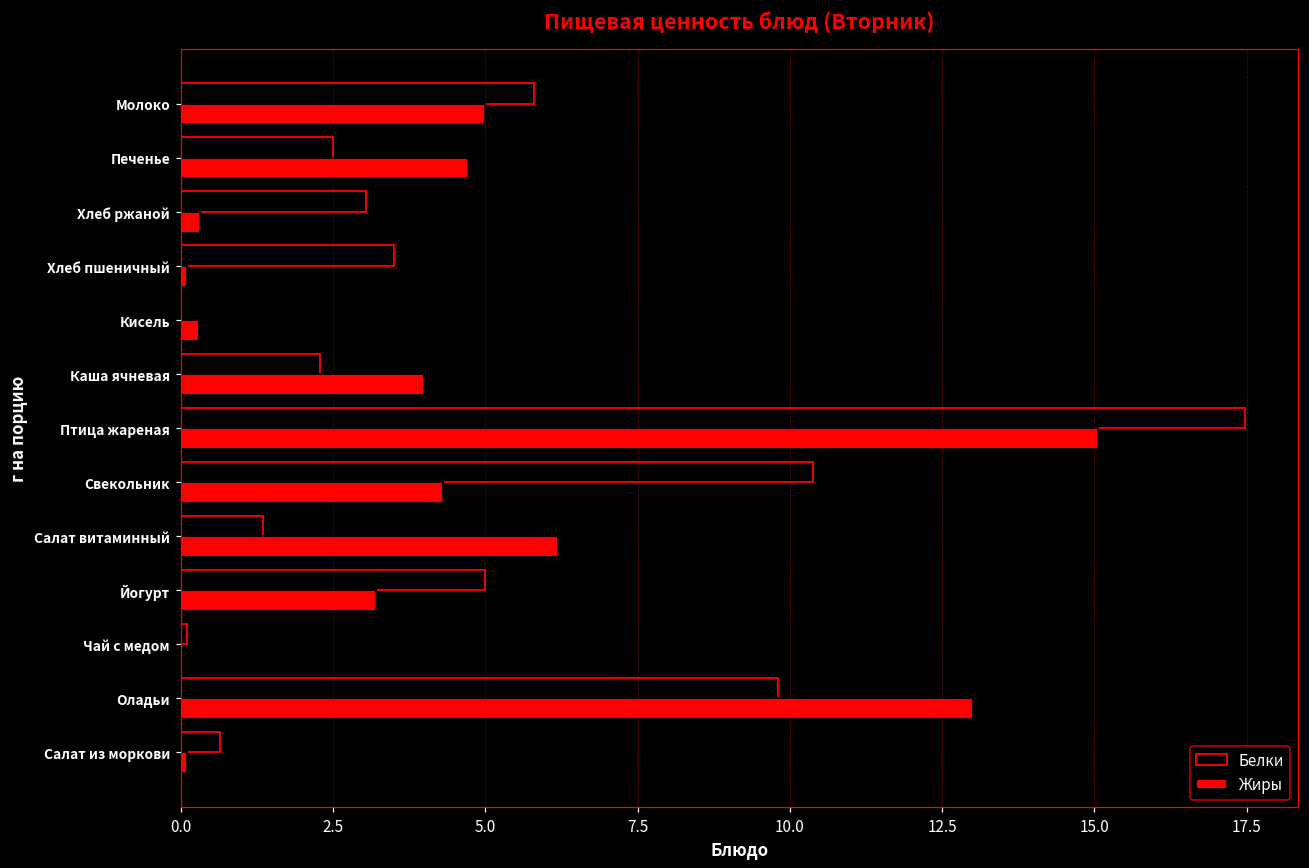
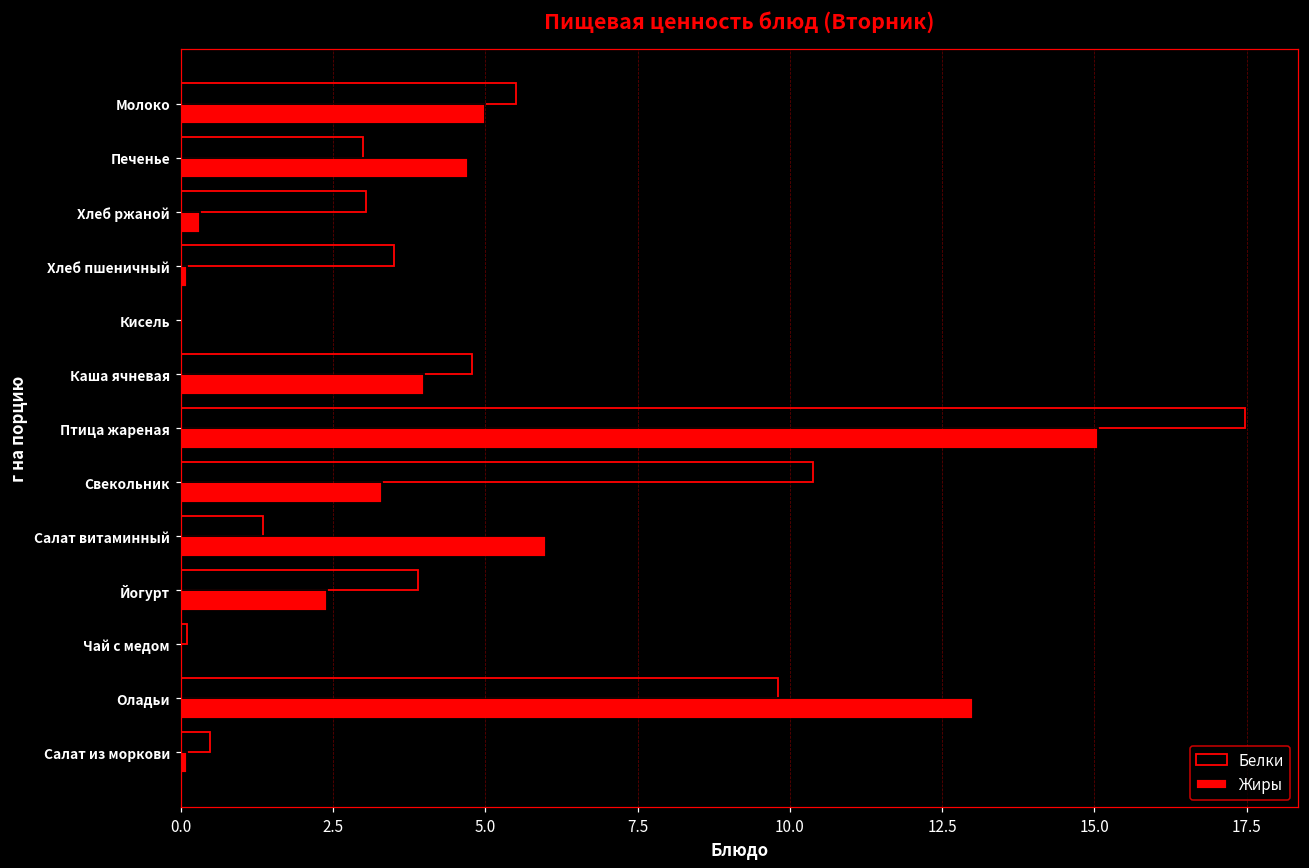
Белки, Молоко: 5.8 -> 5.5
Белки, Печенье: 2.5 -> 3.0
Жиры, Кисель: 0.3 -> 0.0
Белки, Каша ячневая: 2.3 -> 4.8
Жиры, Свекольник: 4.3 -> 3.3
Жиры, Салат витаминный: 6.2 -> 6.0
Белки, Йогурт: 5.0 -> 3.9
Жиры, Йогурт: 3.2 -> 2.4
Белки, Салат из моркови: 0.6 -> 0.5
